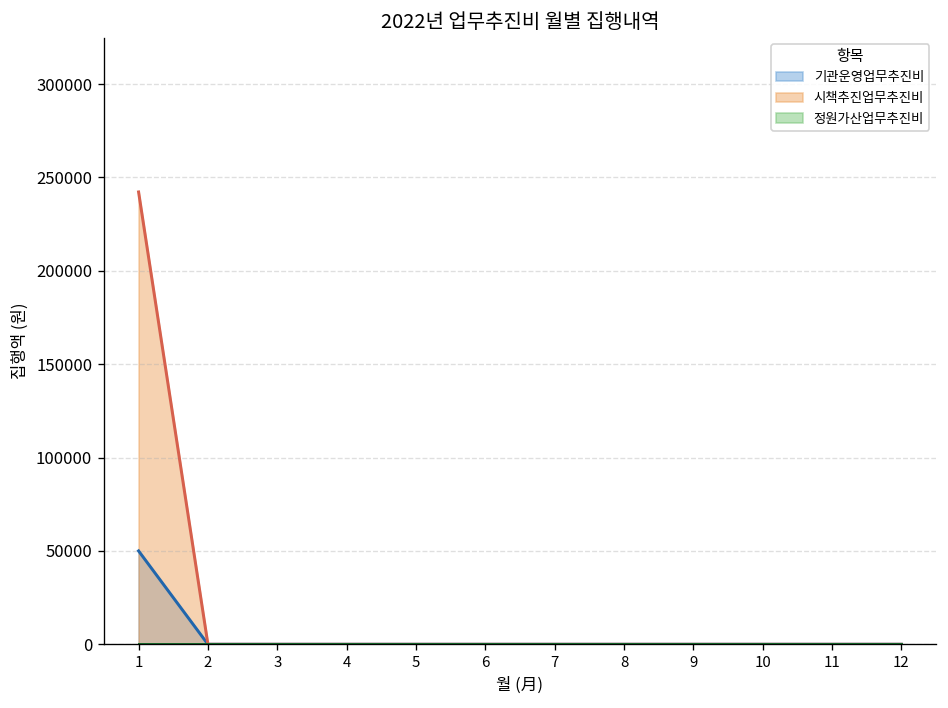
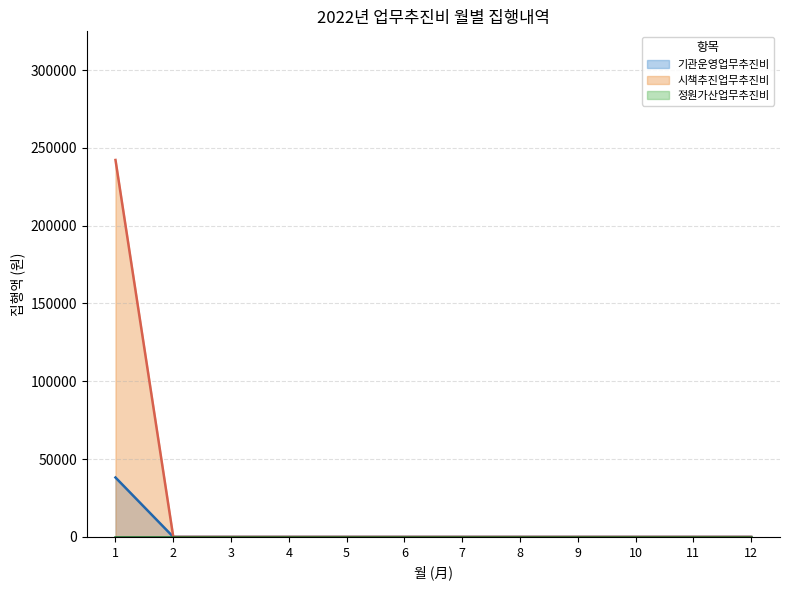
기관운영업무추진비, 1: 50000 -> 38000
